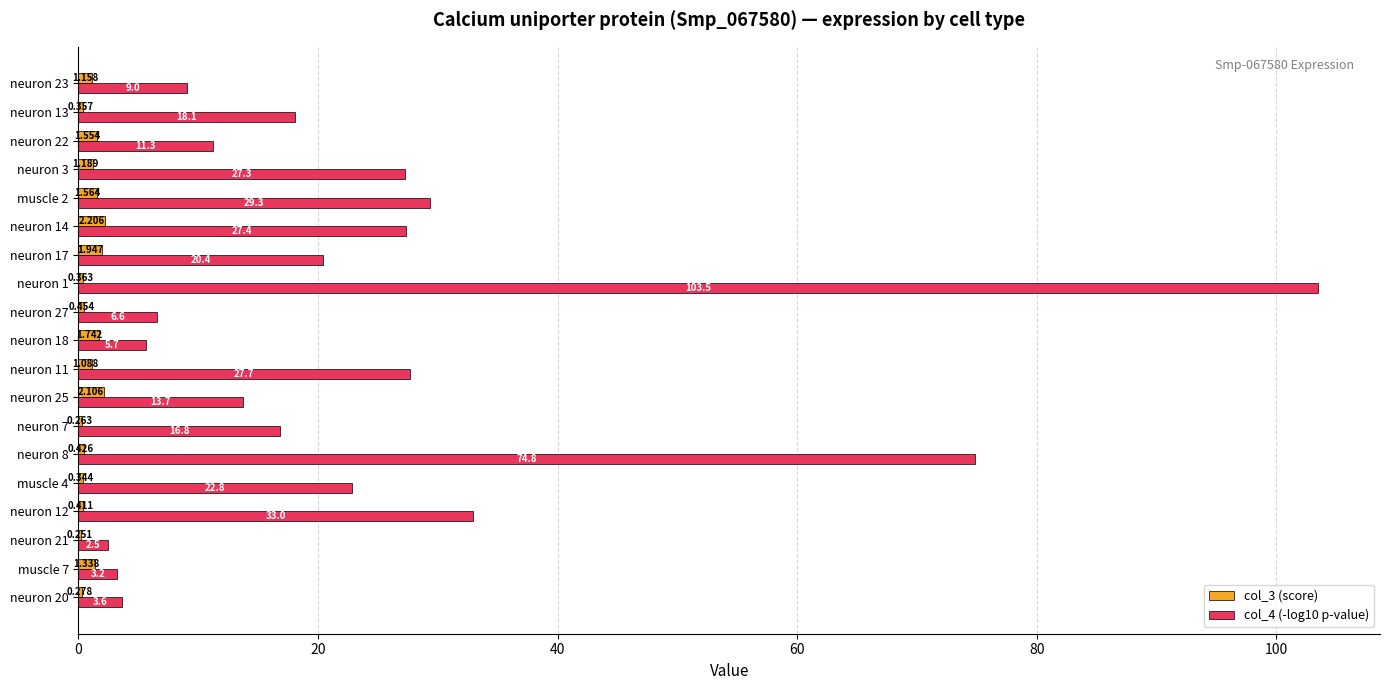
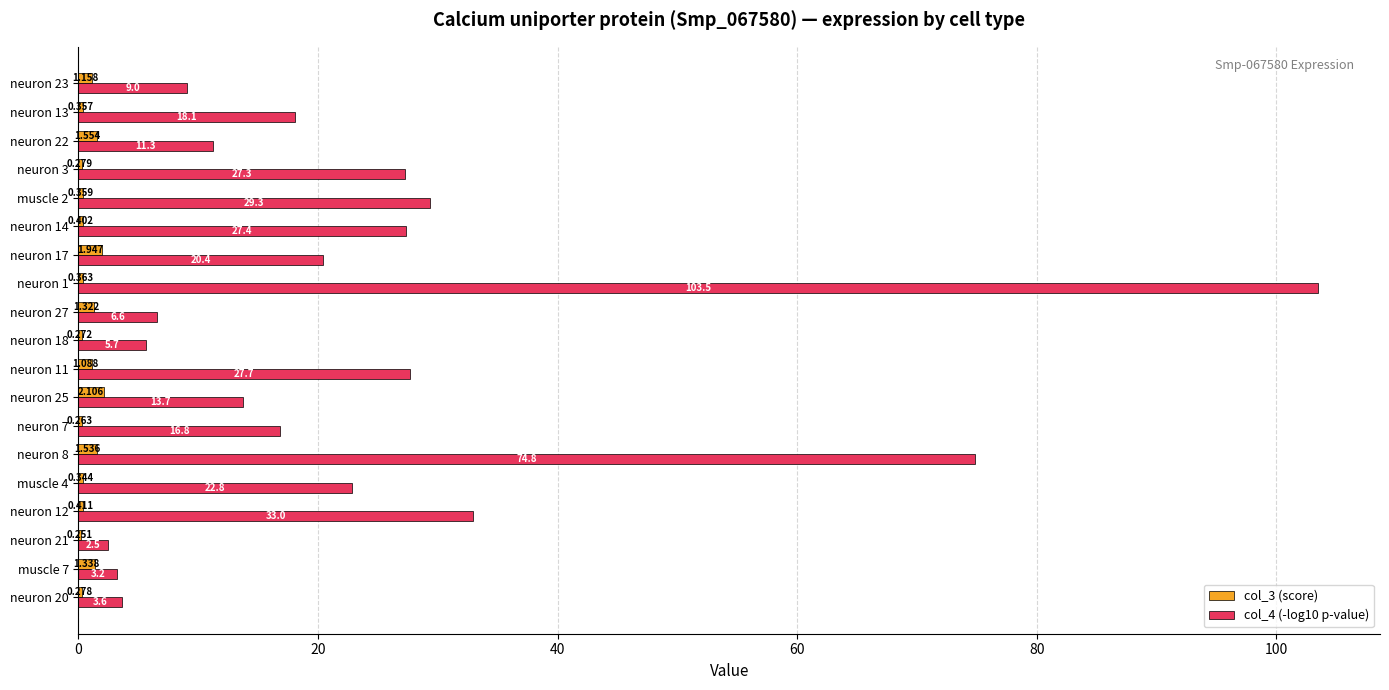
col_3 (score), neuron 3: 1.189 -> 0.279
col_3 (score), muscle 2: 1.564 -> 0.359
col_3 (score), neuron 14: 2.206 -> 0.402
col_3 (score), neuron 27: 0.454 -> 1.322
col_3 (score), neuron 18: 1.742 -> 0.272
col_3 (score), neuron 8: 0.426 -> 1.536
